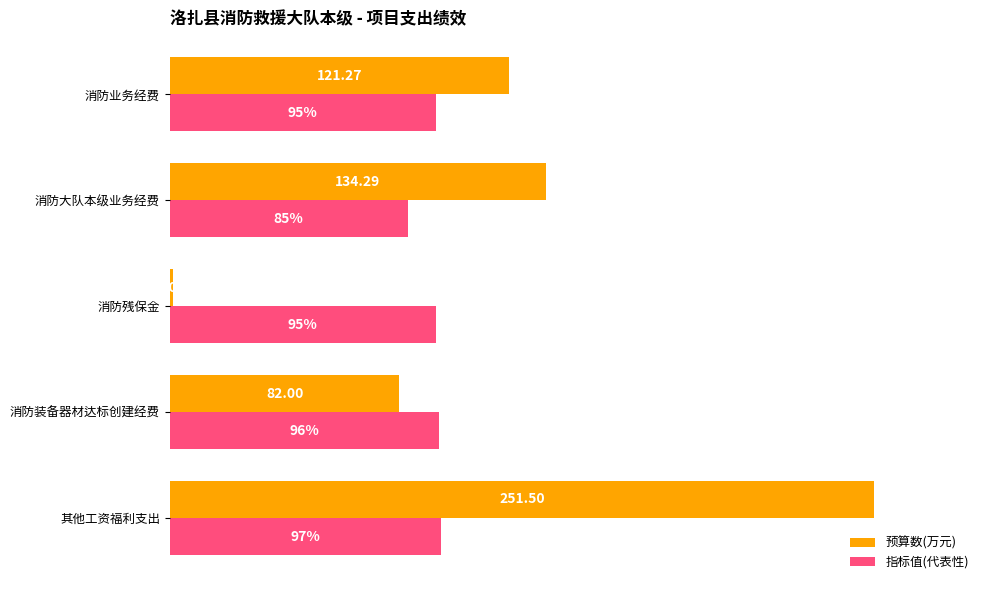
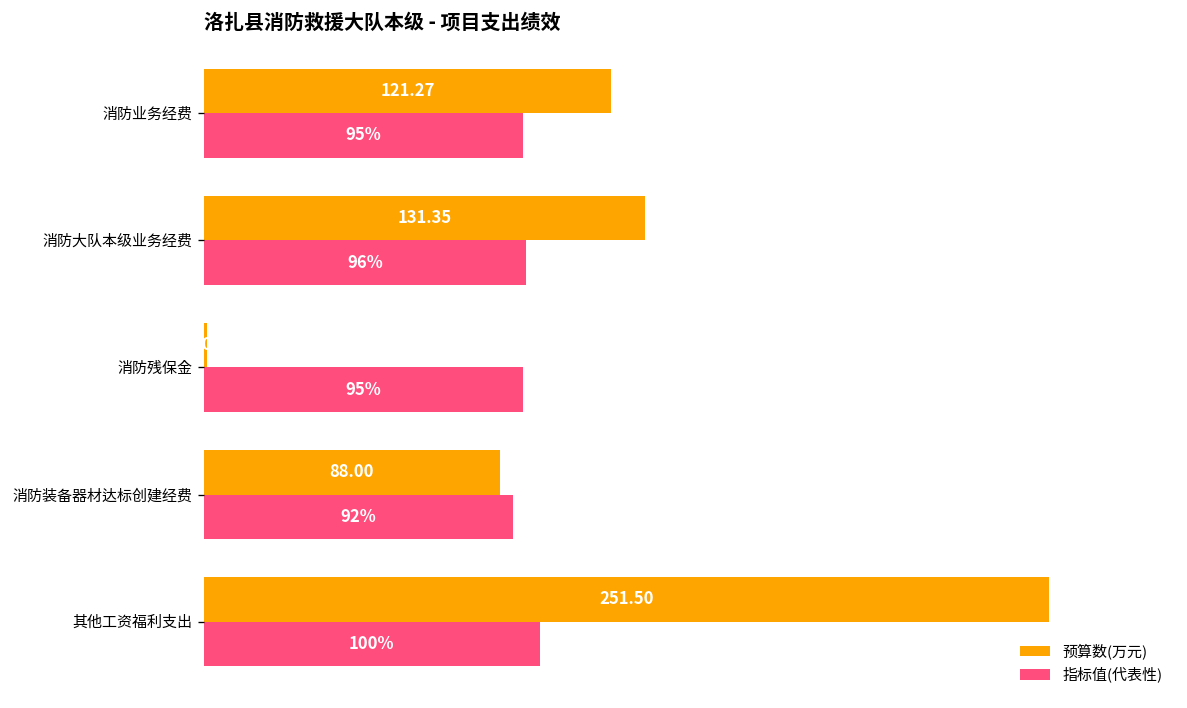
预算数(万元), 消防大队本级业务经费: 134.29 -> 131.35
指标值(代表性), 消防大队本级业务经费: 85% -> 96%
预算数(万元), 消防装备器材达标创建经费: 82.00 -> 88.00
指标值(代表性), 消防装备器材达标创建经费: 96% -> 92%
指标值(代表性), 其他工资福利支出: 97% -> 100%
